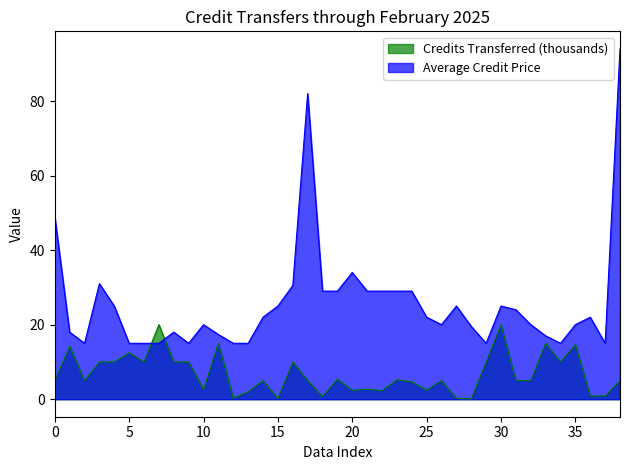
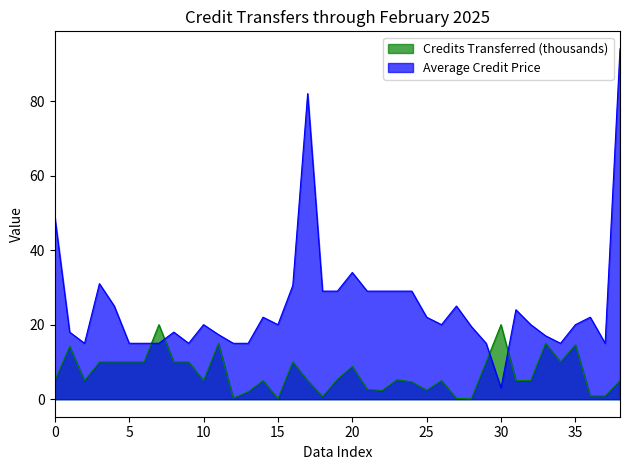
Credits Transferred (thousands), 5: 12 -> 10
Credits Transferred (thousands), 10: 3 -> 5
Average Credit Price, 15: 25 -> 20
Credits Transferred (thousands), 20: 2 -> 9
Average Credit Price, 30: 25 -> 3
